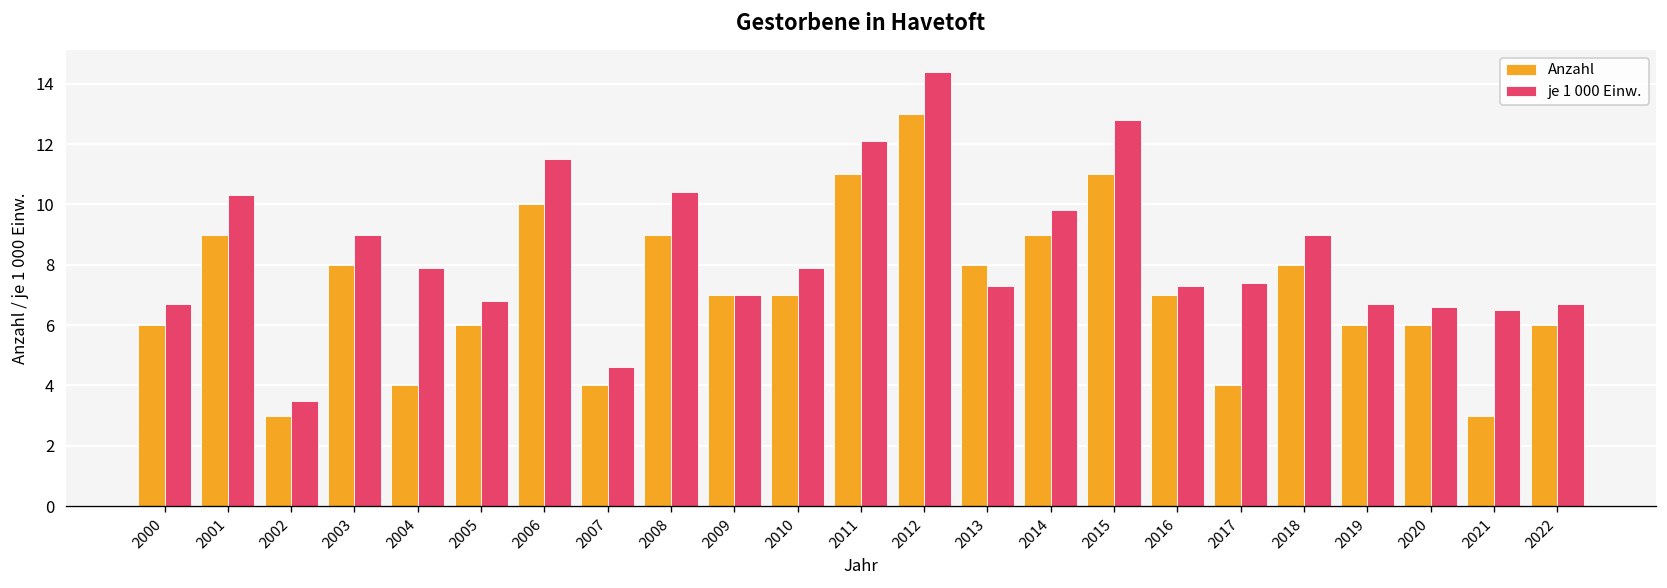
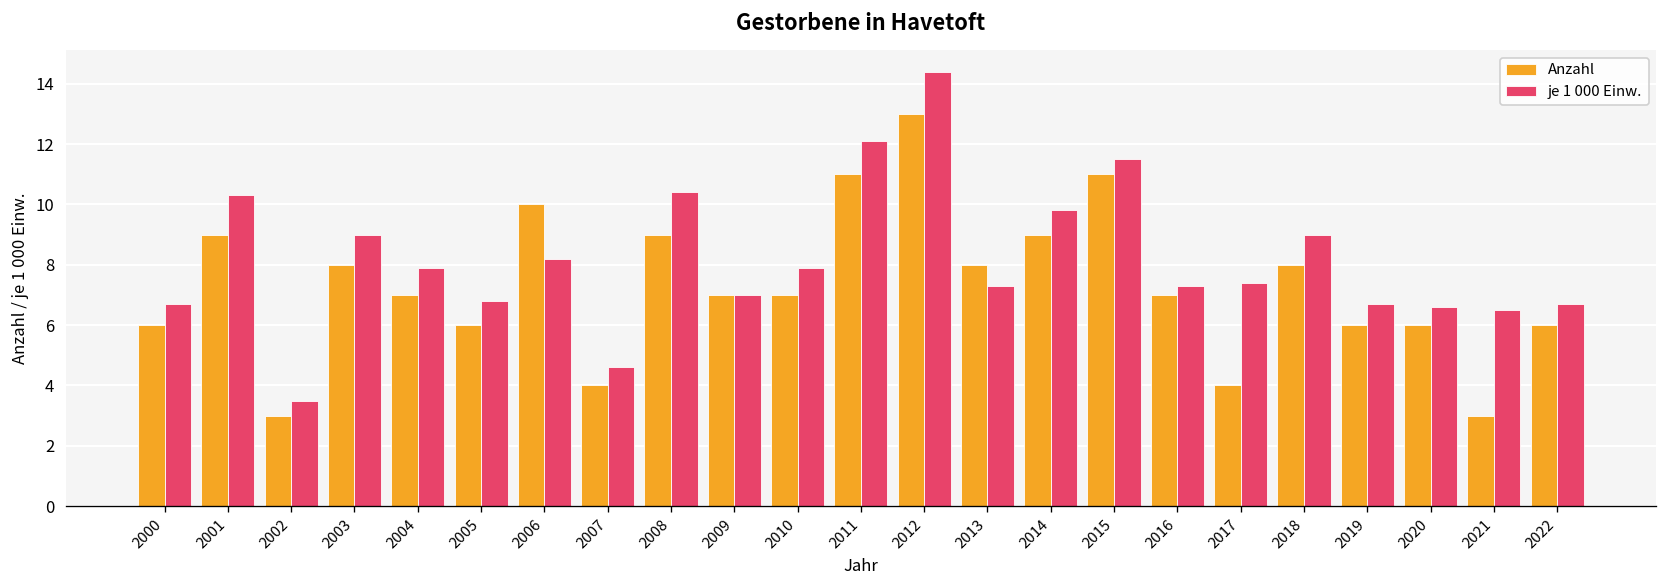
Anzahl, 2004: 4 -> 7
je 1 000 Einw., 2006: 11.5 -> 8.2
je 1 000 Einw., 2015: 12.8 -> 11.5
